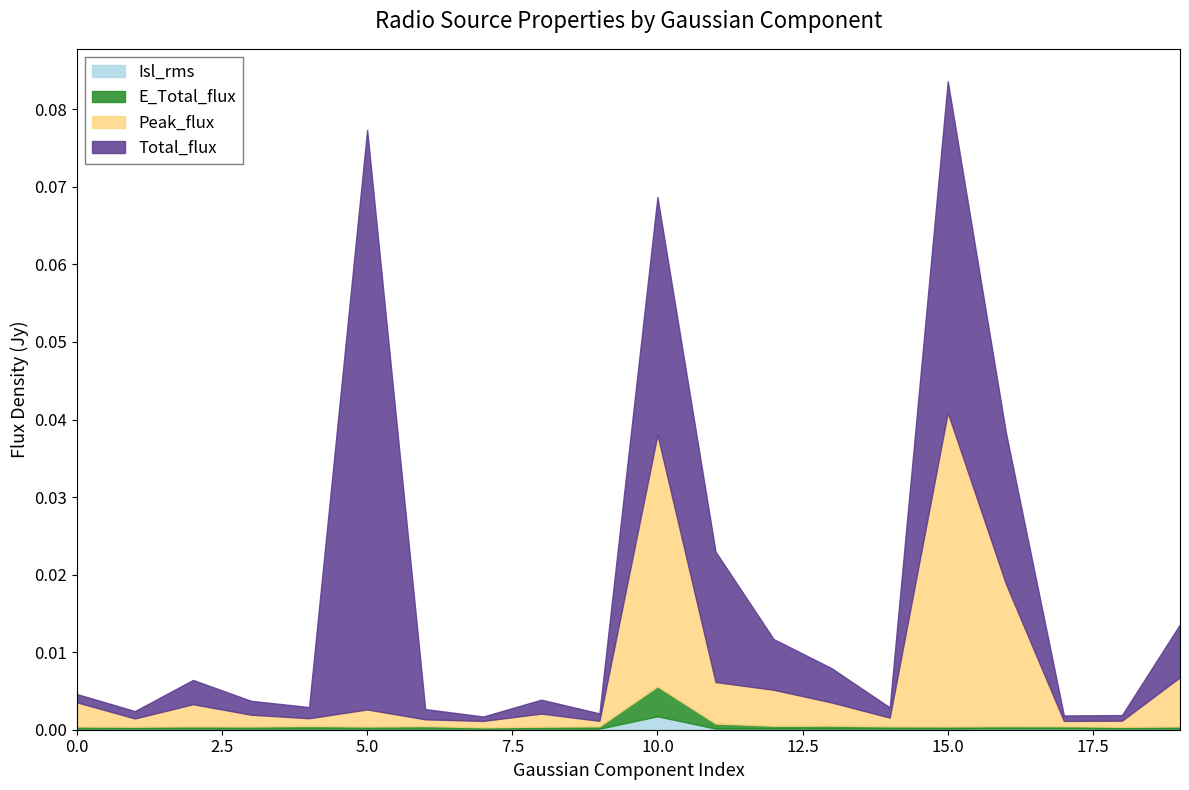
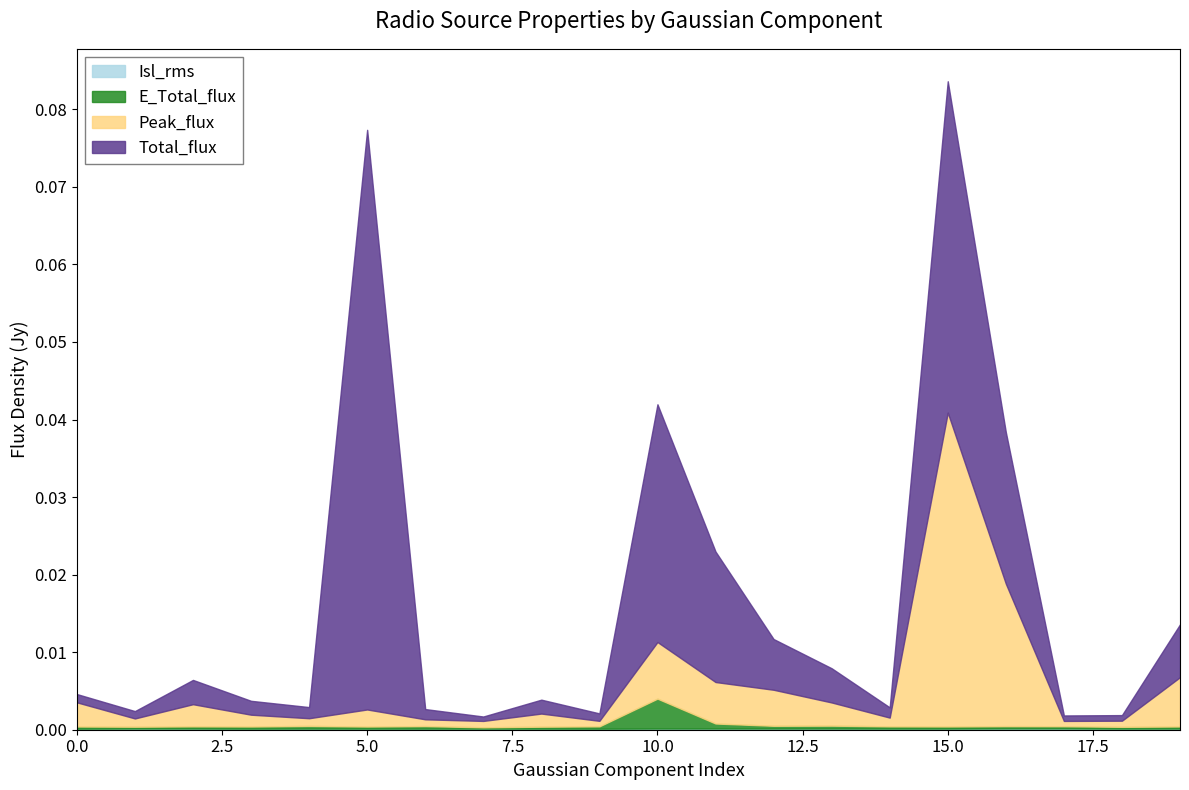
Isl_rms, 10.0: 0.002 -> 0.000
Peak_flux, 10.0: 0.032 -> 0.007
